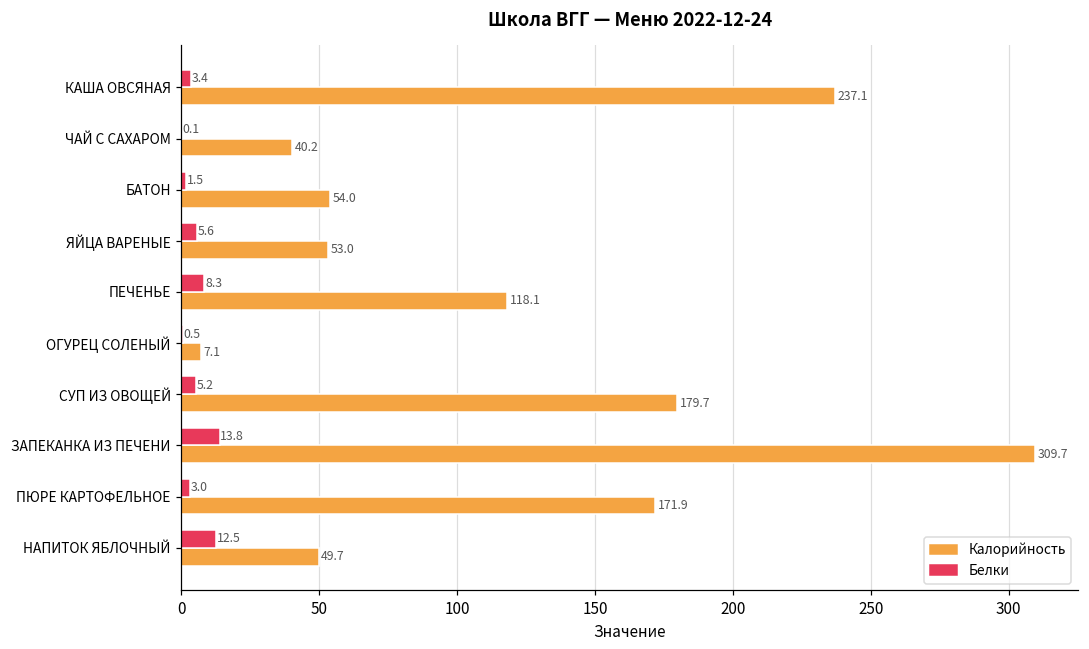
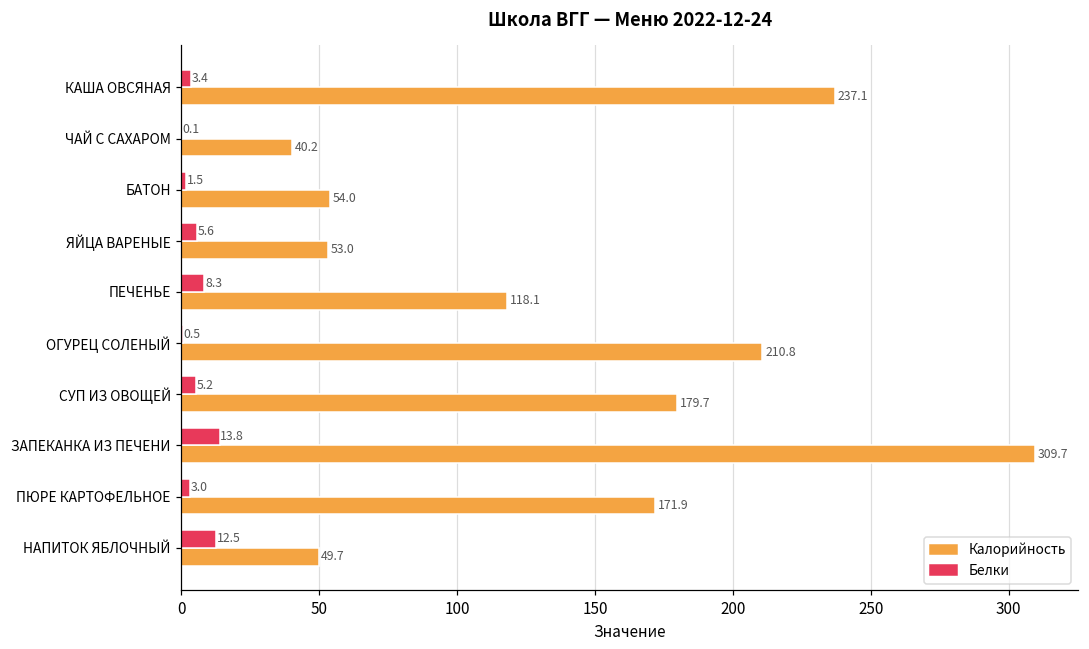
Калорийность, ОГУРЕЦ СОЛЕНЫЙ: 7.1 -> 210.8
